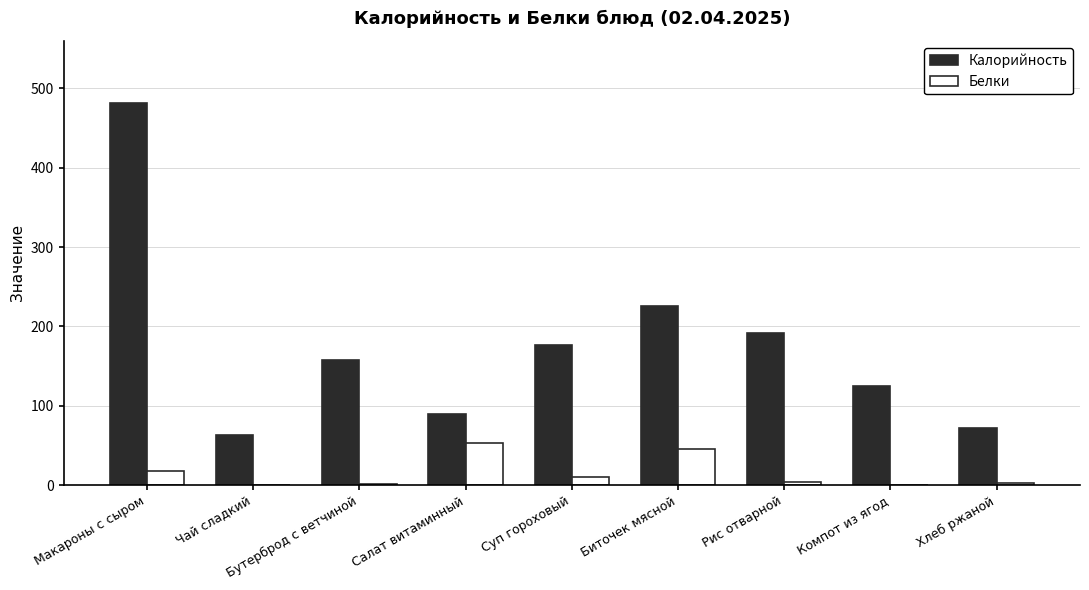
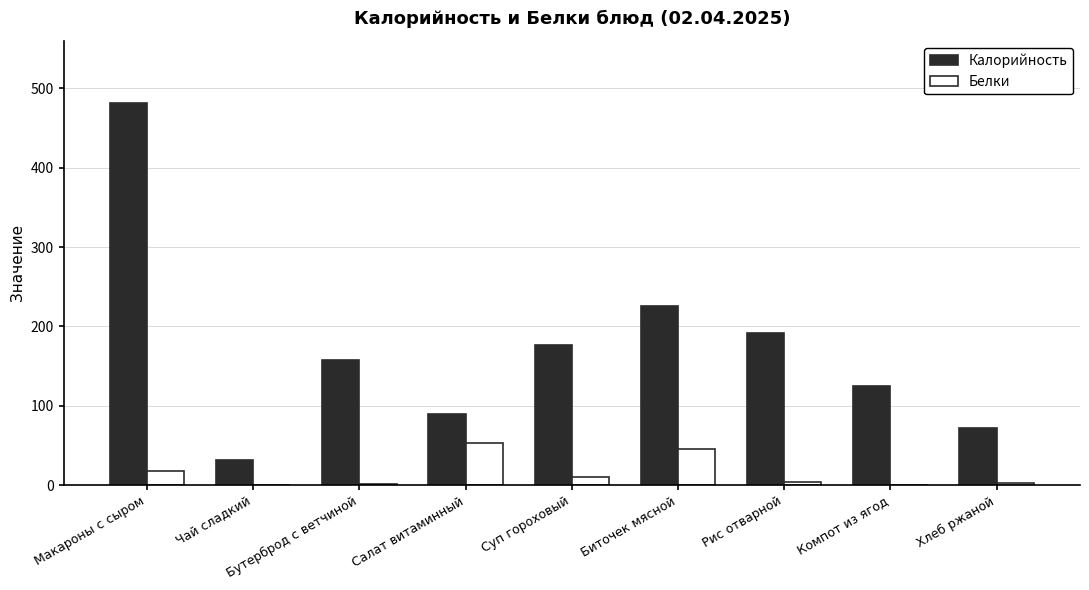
Калорийность, Чай сладкий: 60 -> 30
